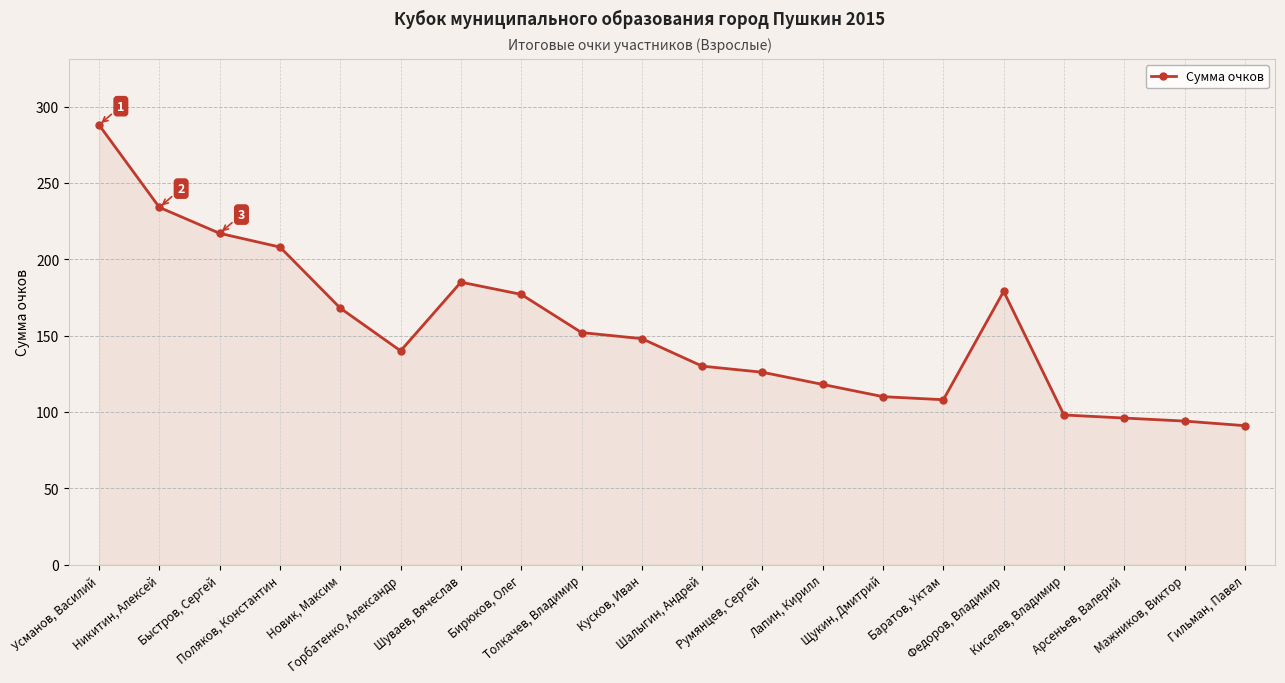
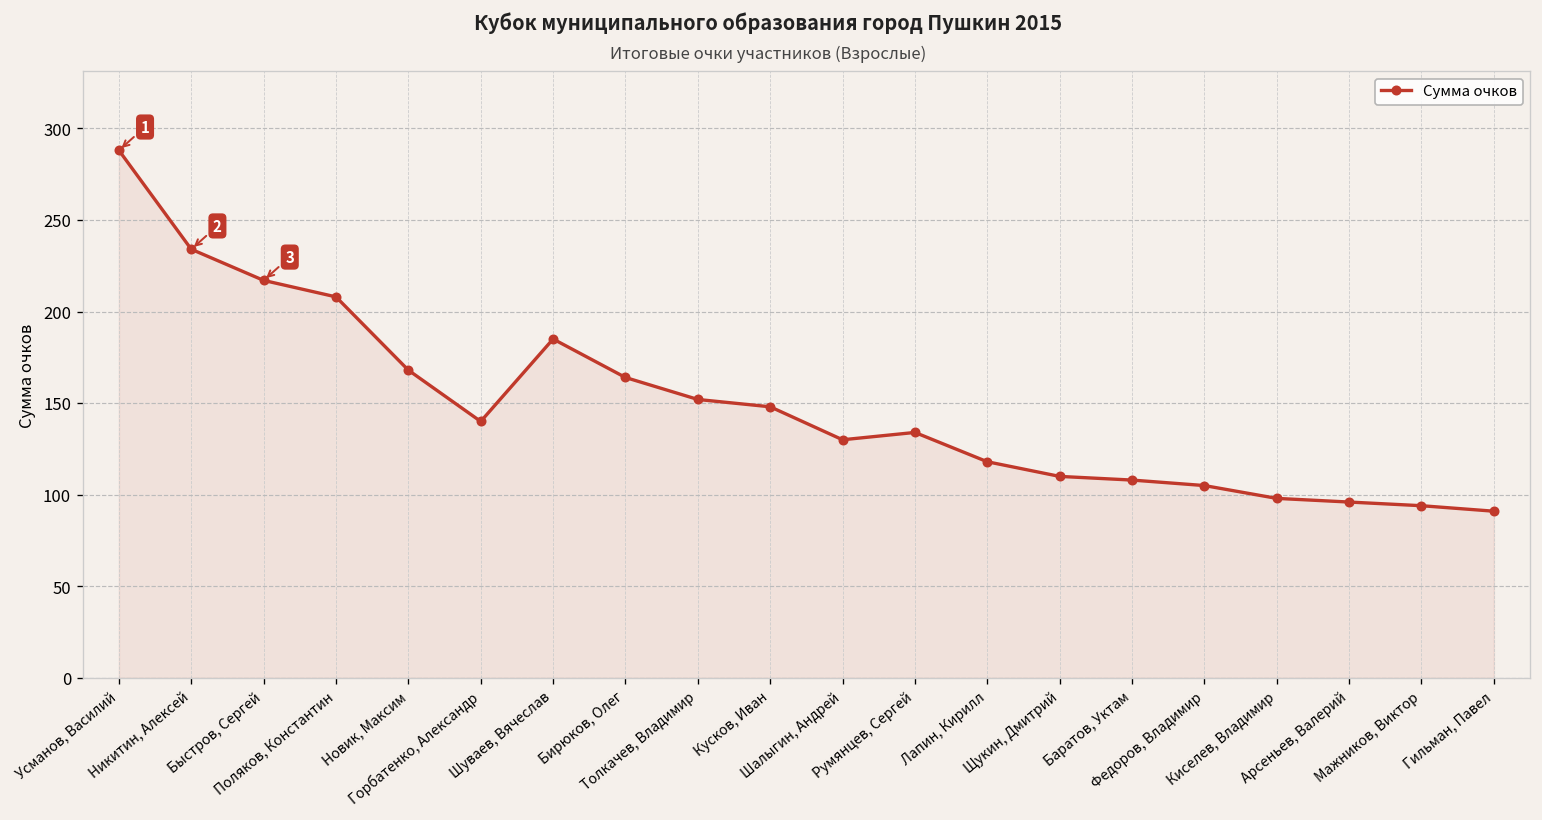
Бирюков, Олег: 177 -> 164
Румянцев, Сергей: 126 -> 134
Федоров, Владимир: 179 -> 105
